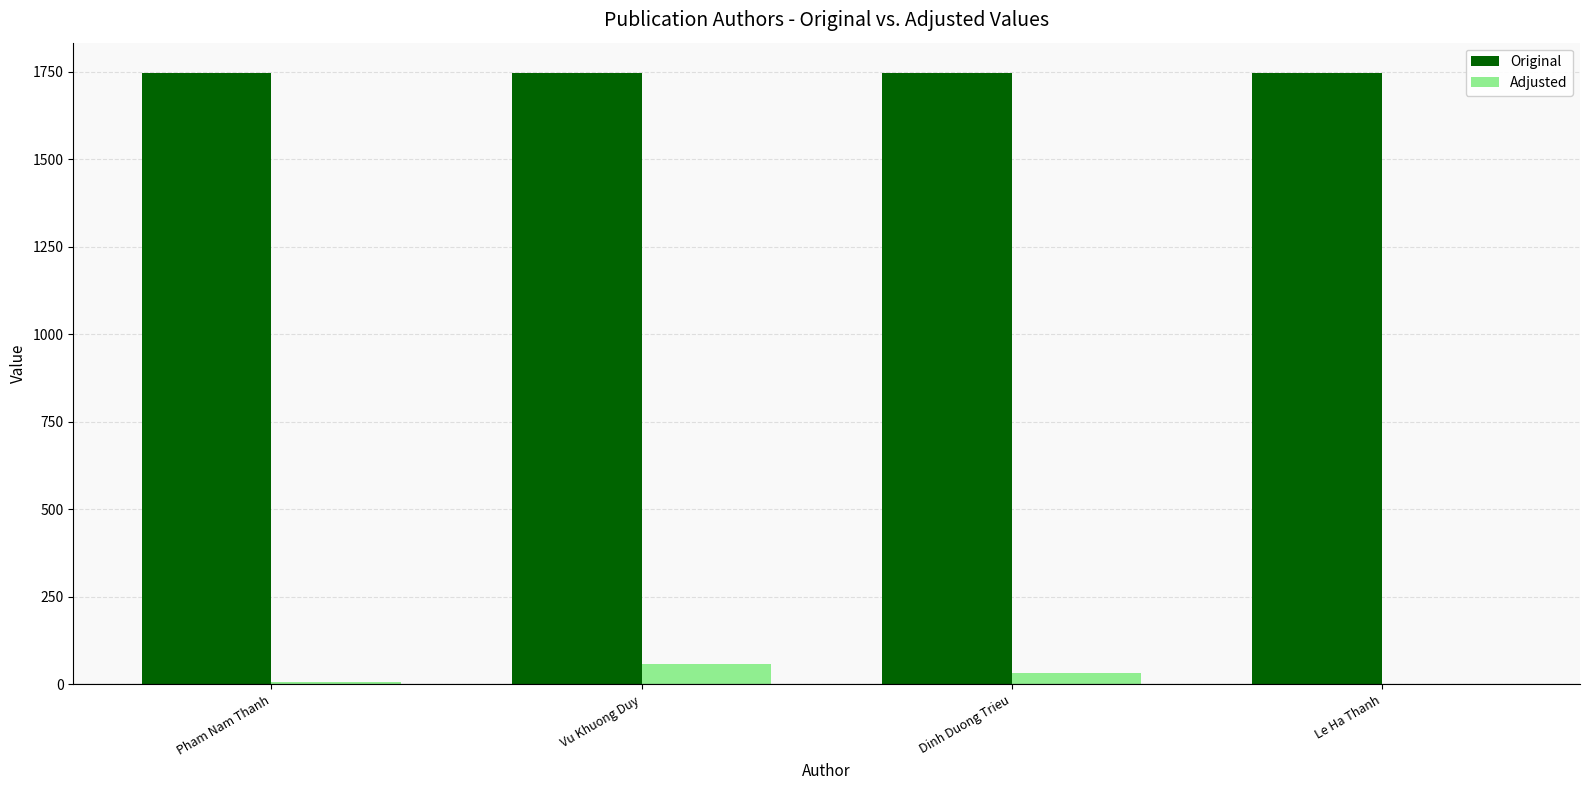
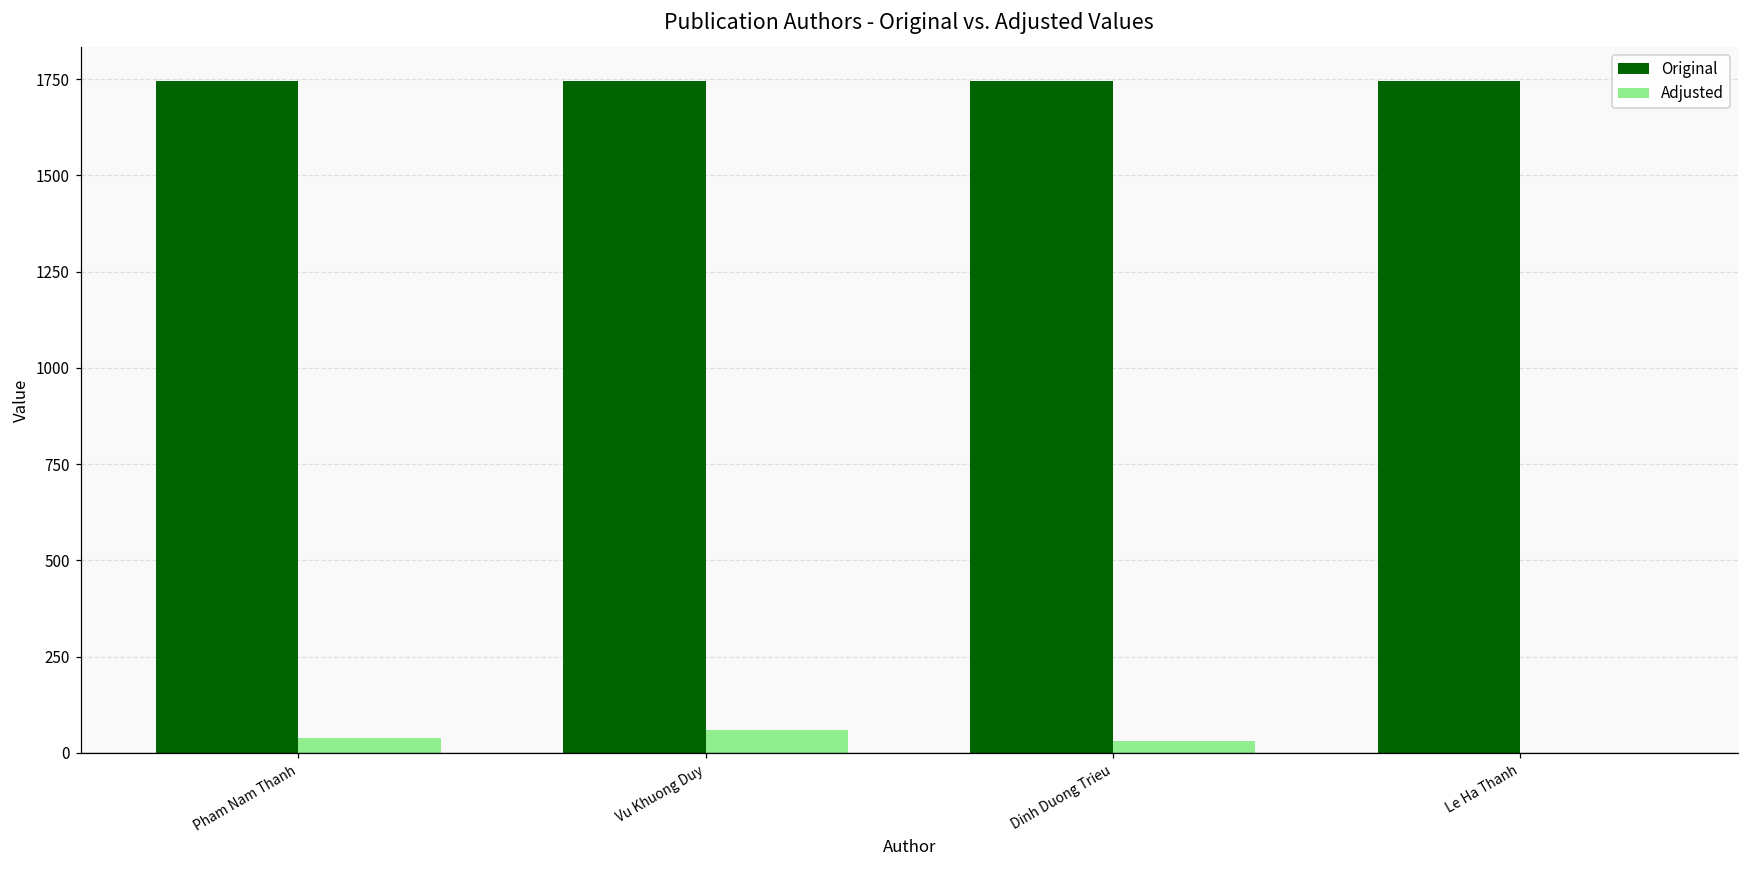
Adjusted, Pham Nam Thanh: 10 -> 40
